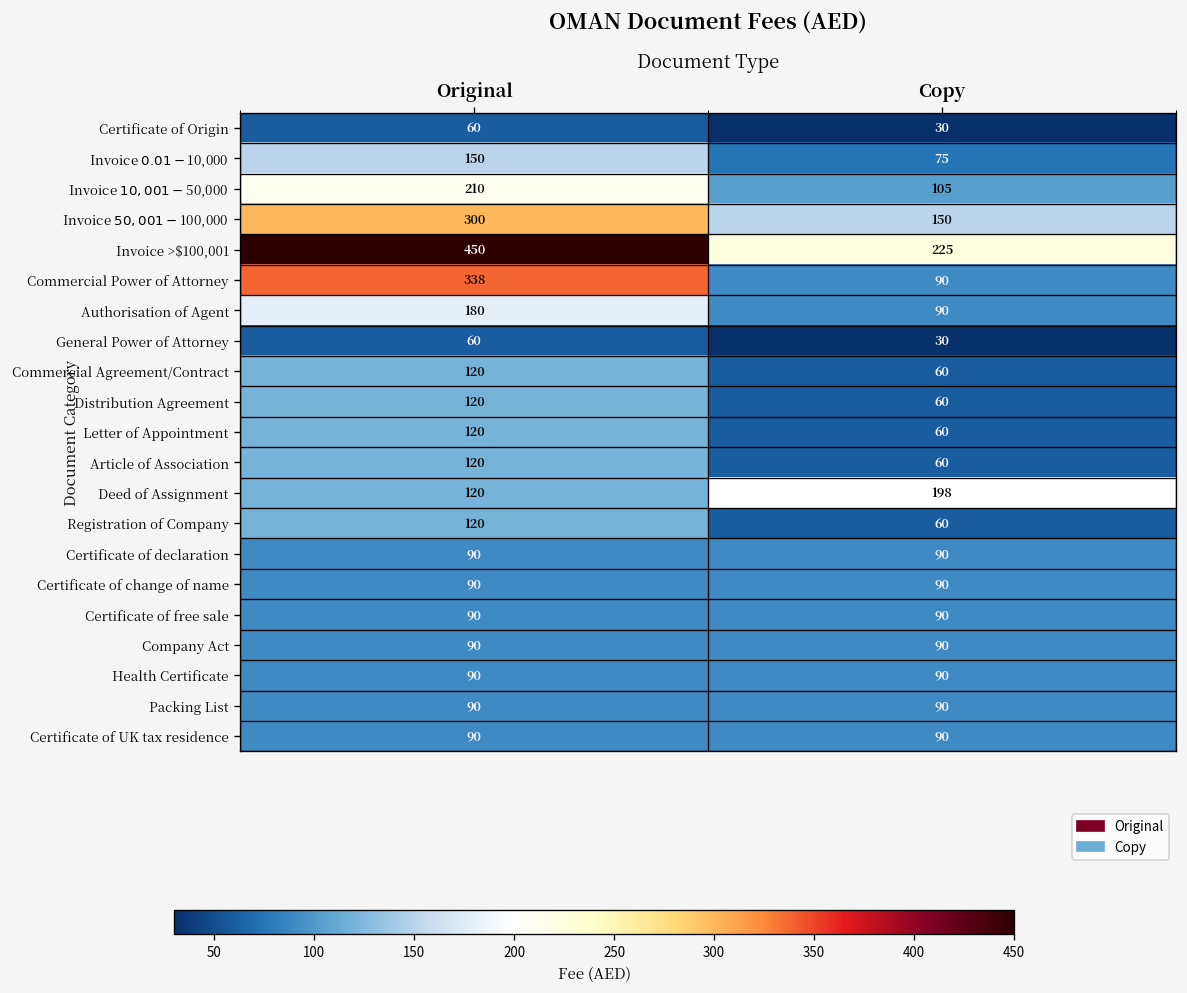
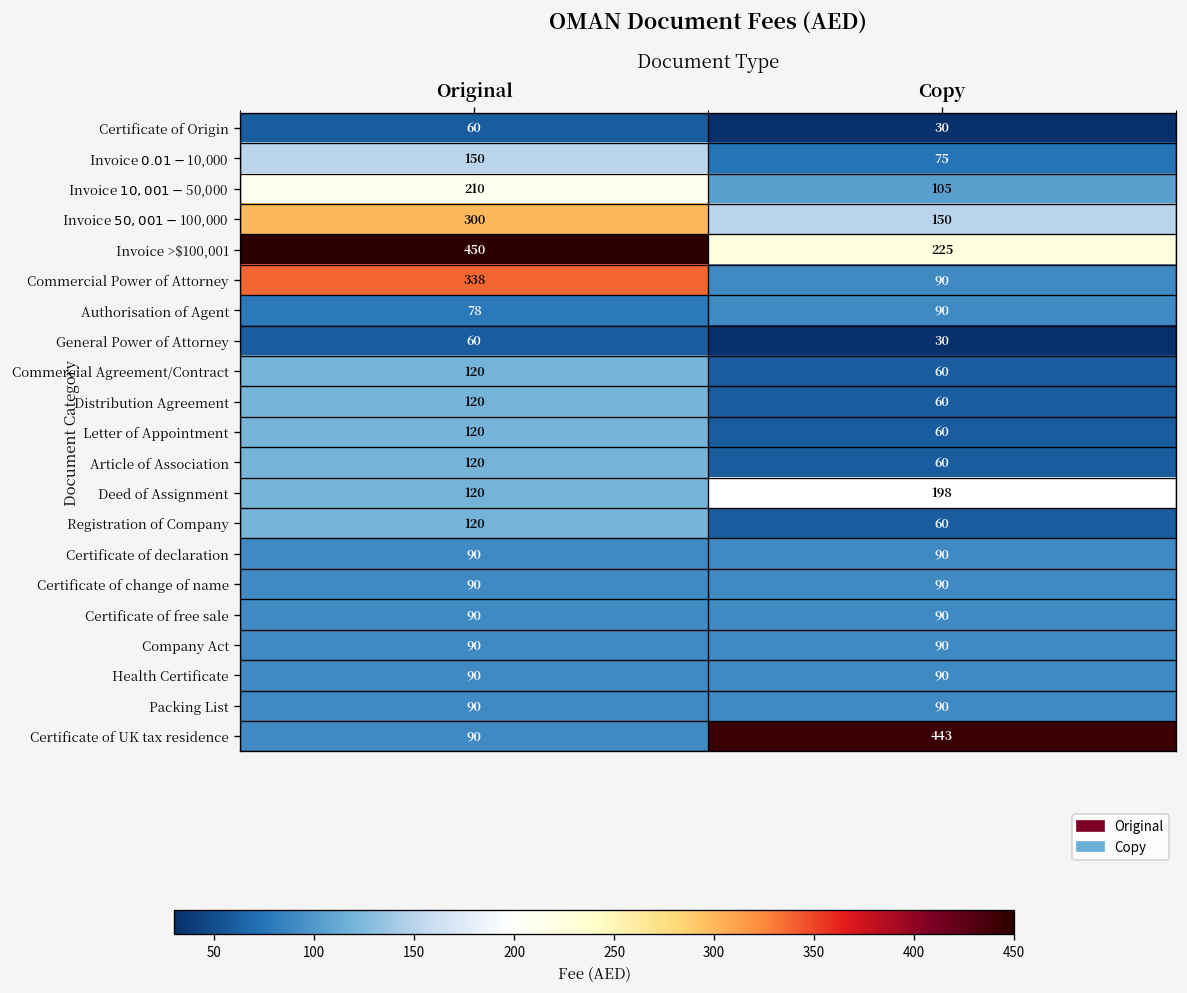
Authorisation of Agent, Original: 180 -> 78
Certificate of UK tax residence, Copy: 90 -> 443
